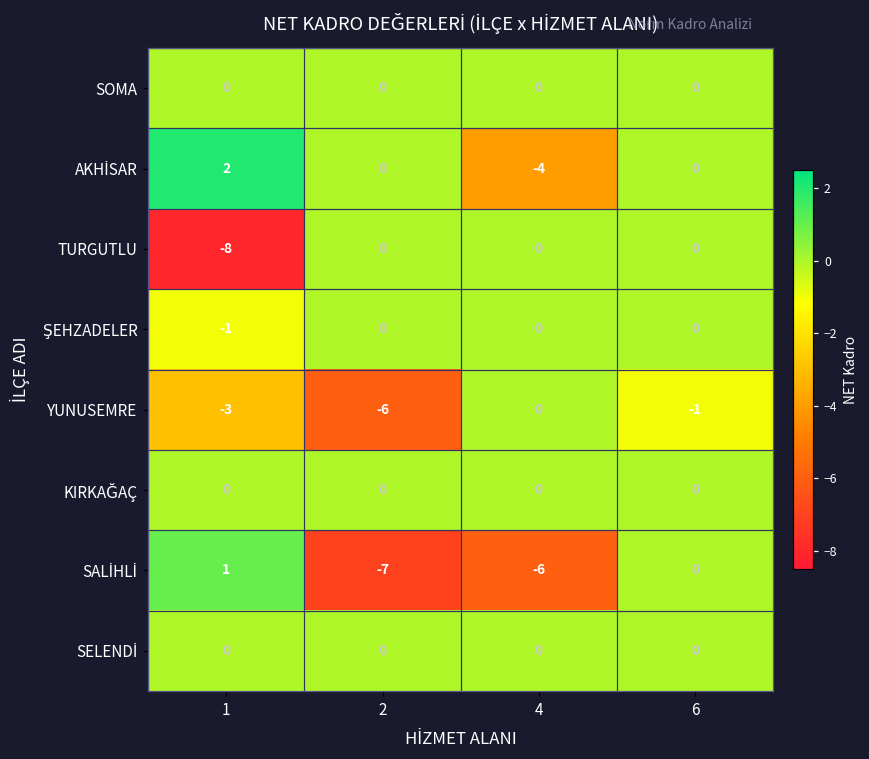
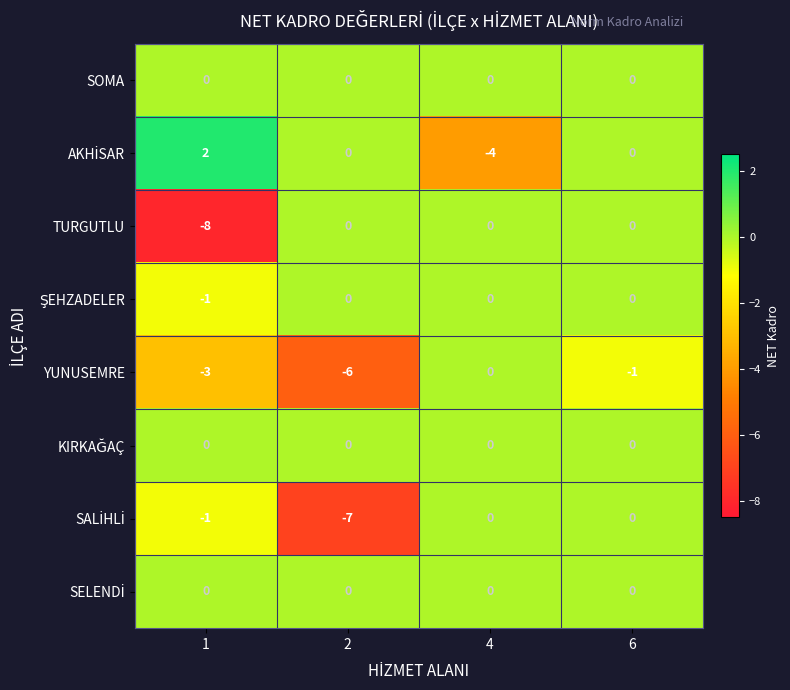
SALİHLİ, 1: 1 -> -1
SALİHLİ, 4: -6 -> 0
